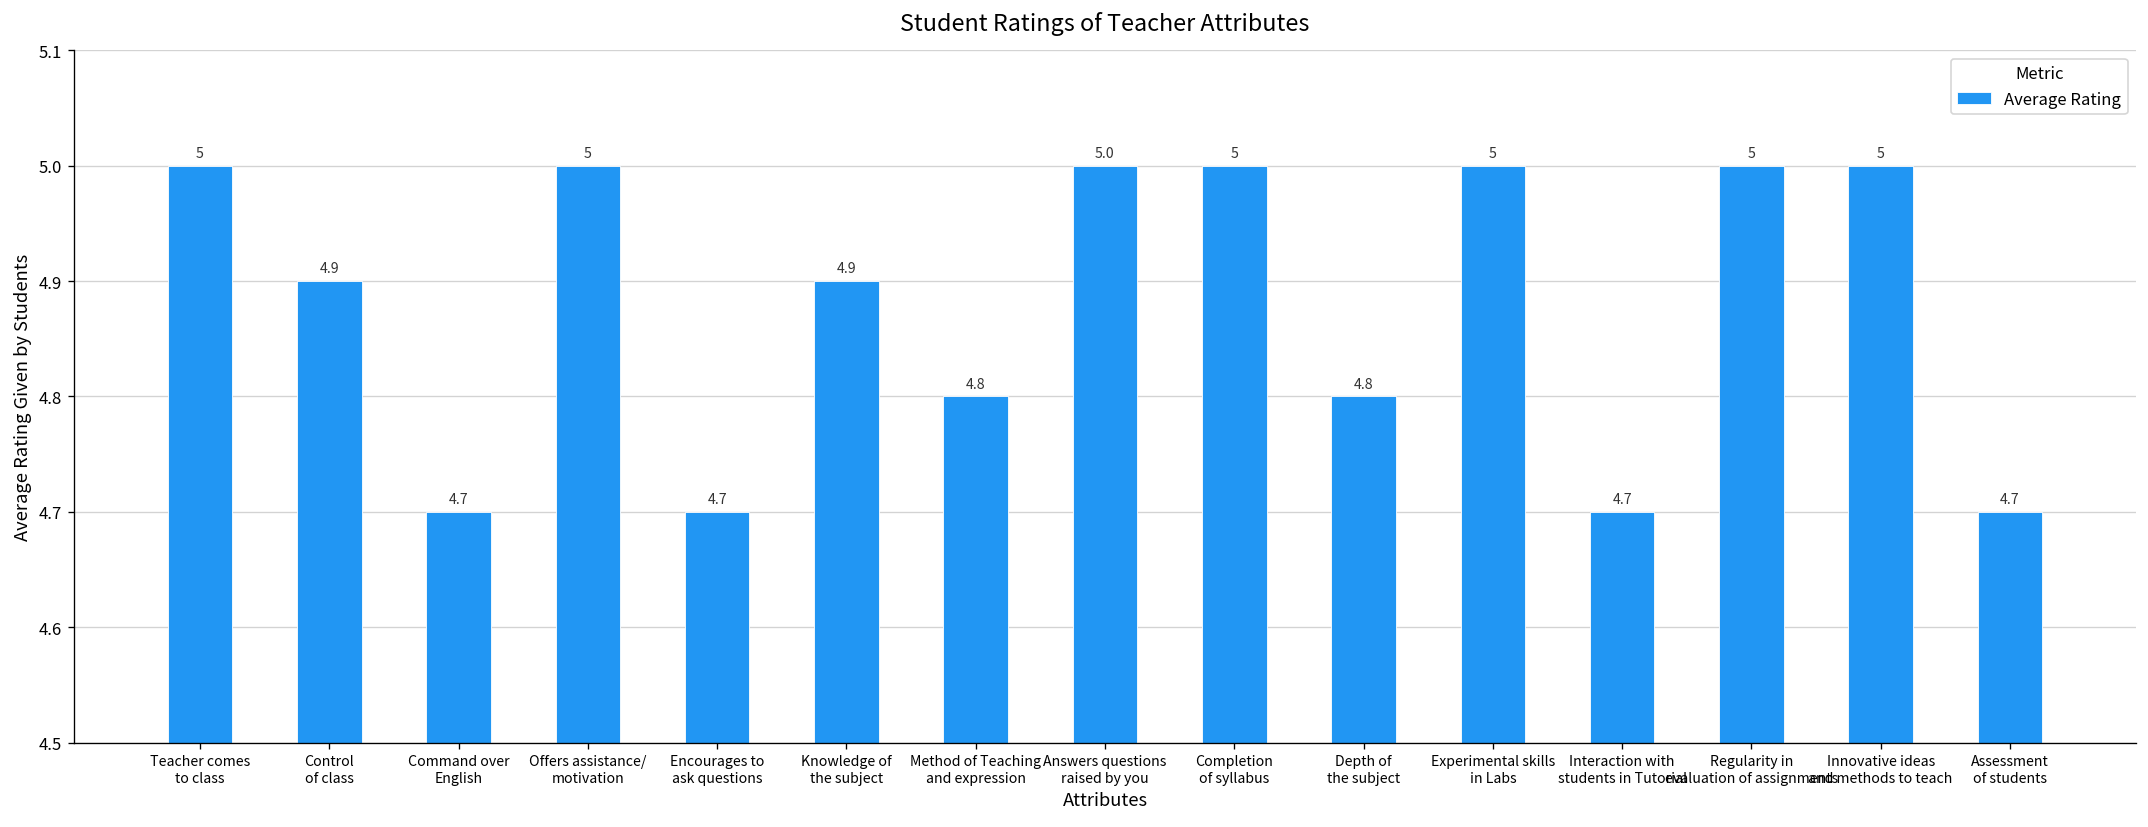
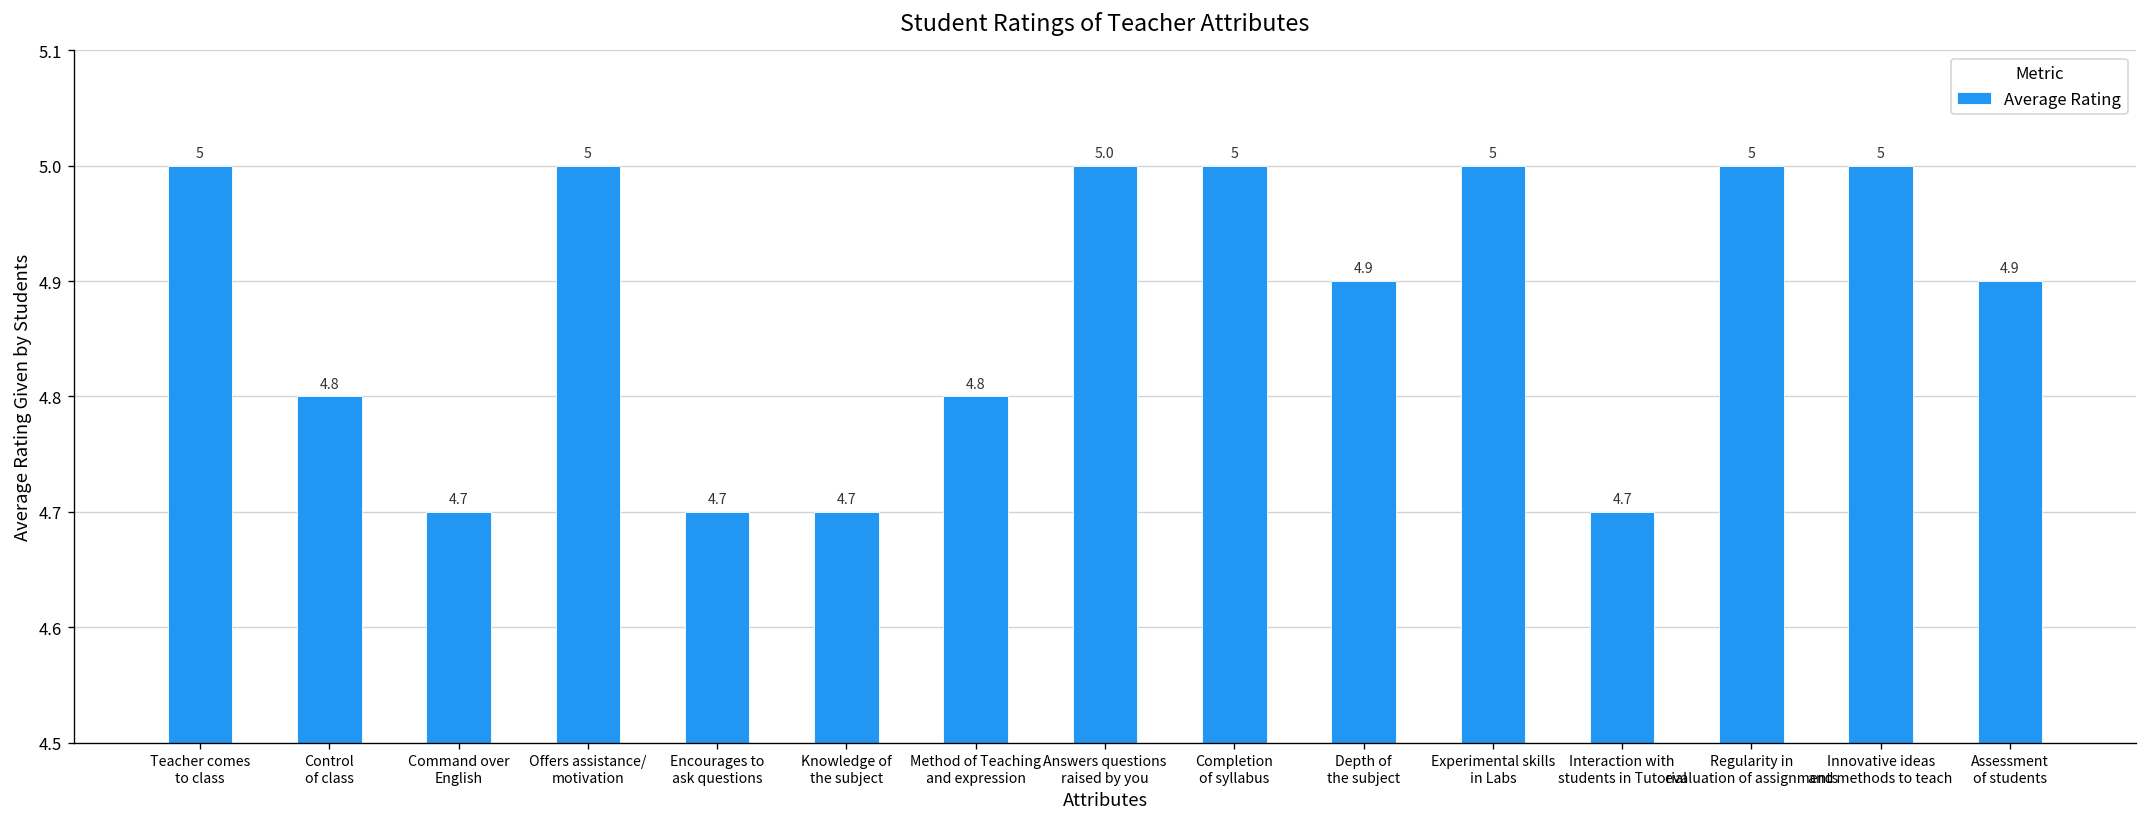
Control of class: 4.9 -> 4.8
Knowledge of the subject: 4.9 -> 4.7
Depth of the subject: 4.8 -> 4.9
Assessment of students: 4.7 -> 4.9
